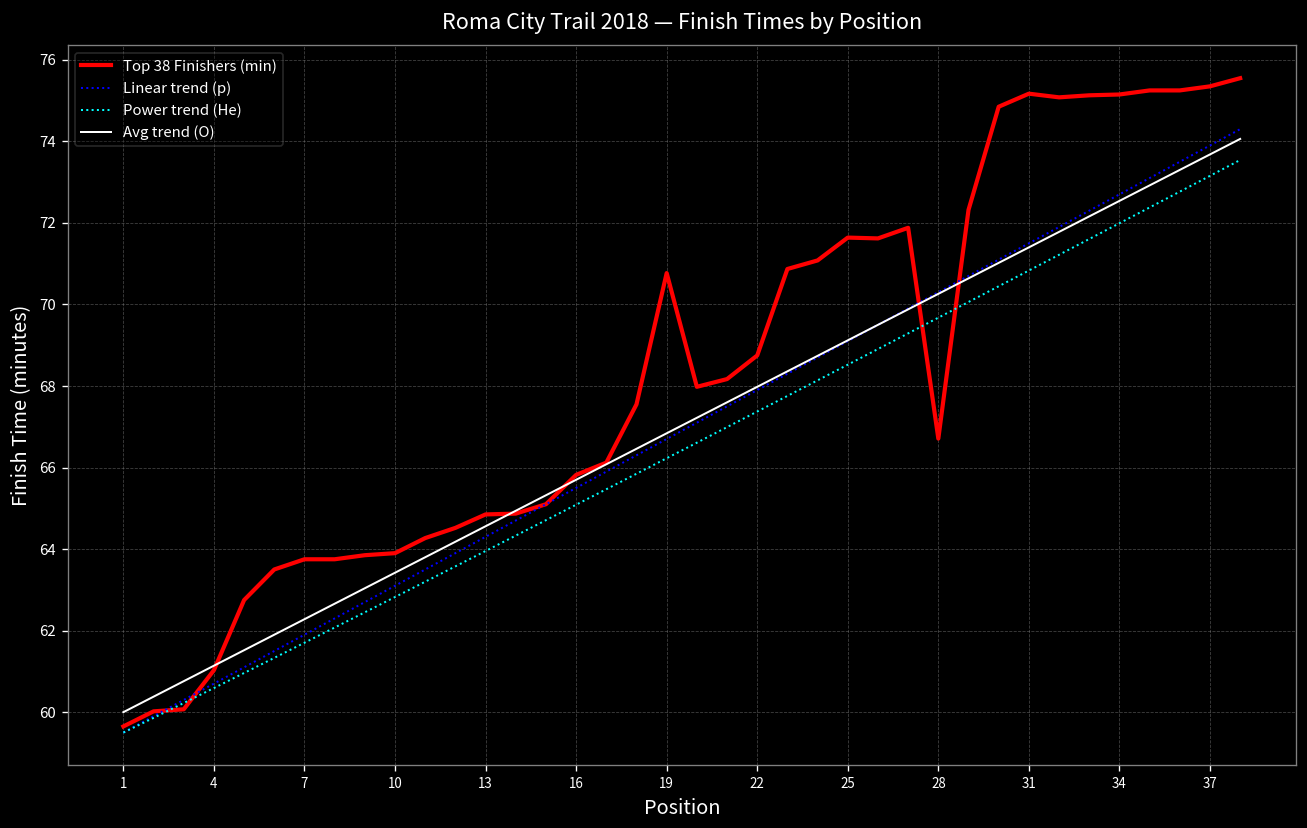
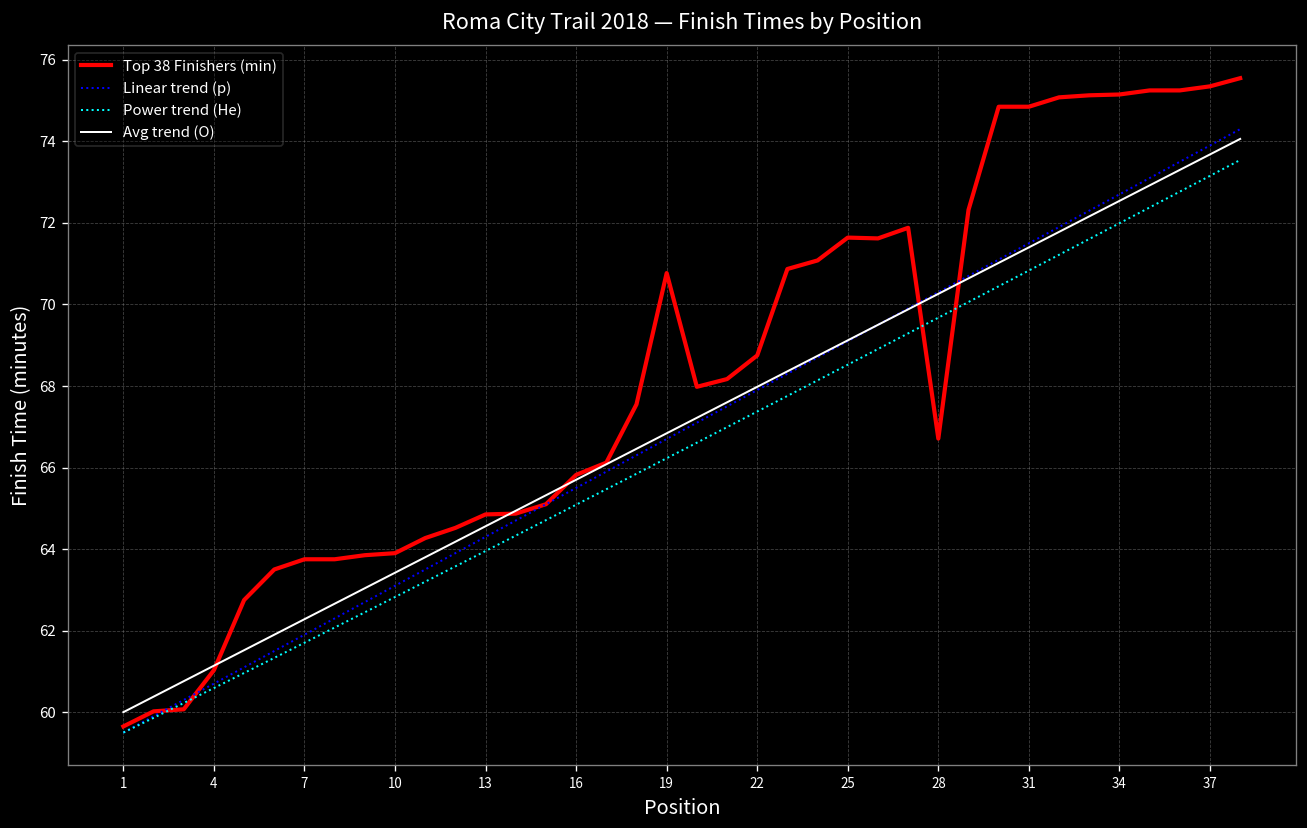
Top 38 Finishers (min), 31: 75.2 -> 74.9
